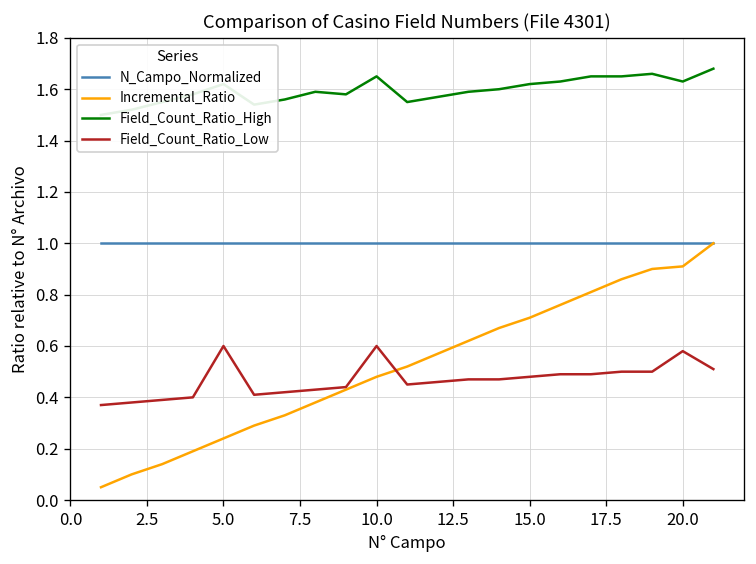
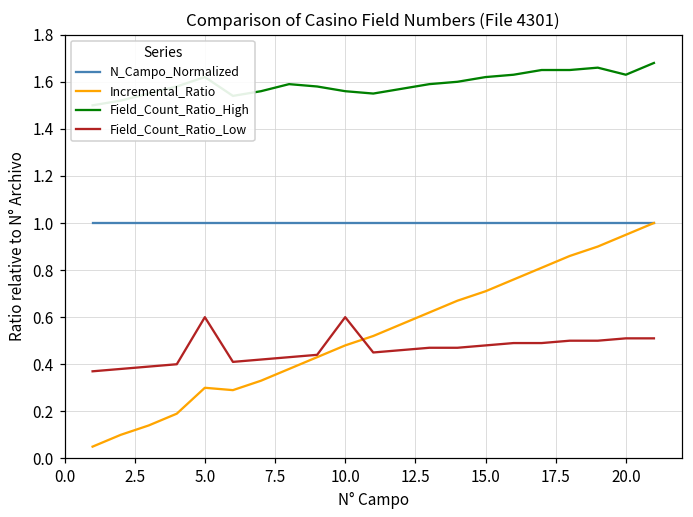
Incremental_Ratio, 5.0: 0.24 -> 0.30
Field_Count_Ratio_High, 10.0: 1.65 -> 1.56
Incremental_Ratio, 20.0: 0.91 -> 0.95
Field_Count_Ratio_Low, 20.0: 0.58 -> 0.51
